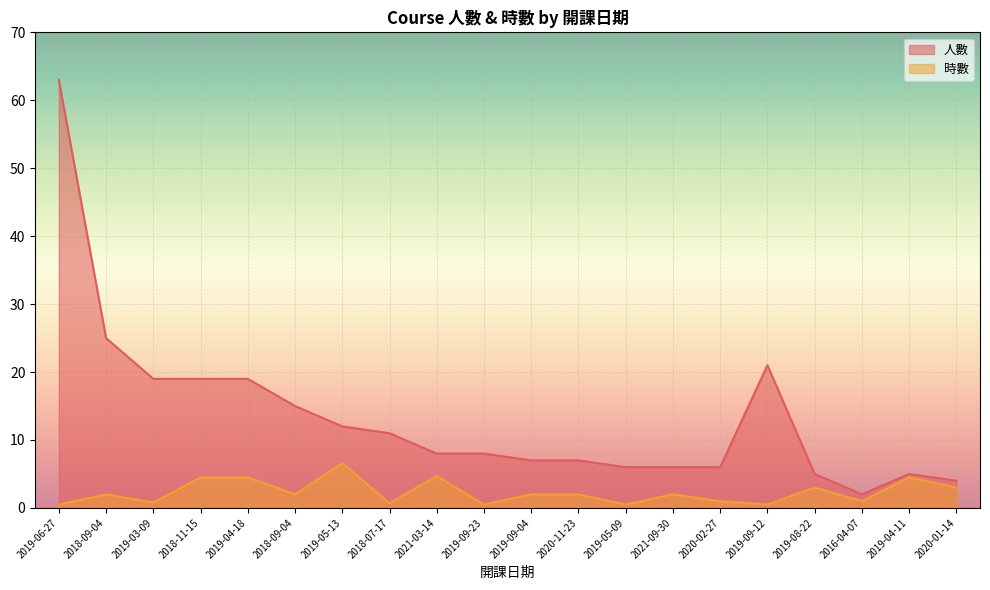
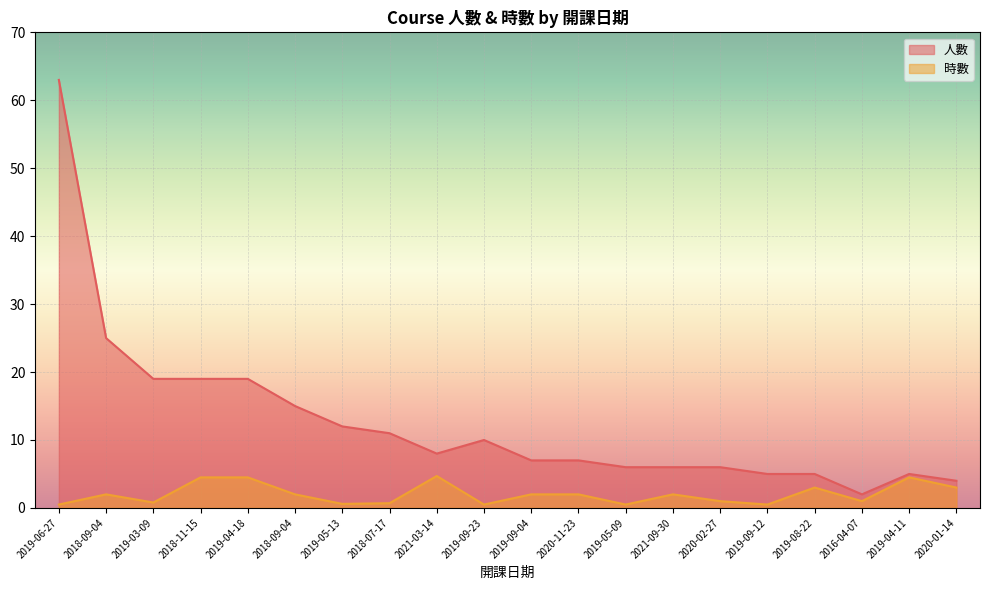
時數, 2019-05-13: 7 -> 1
人數, 2019-09-23: 8 -> 10
人數, 2019-09-12: 21 -> 5
